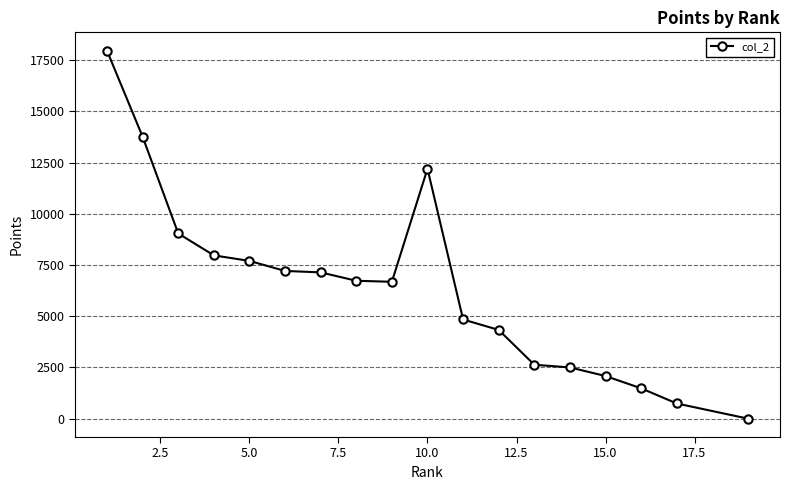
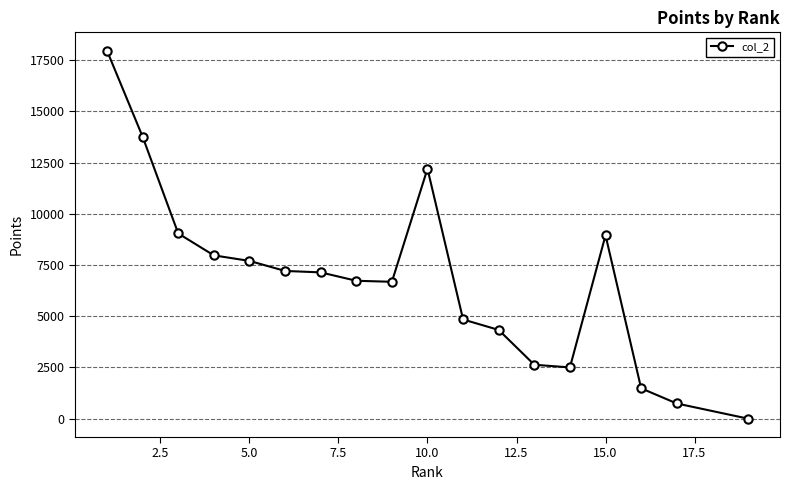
15.0: 2100 -> 9000
